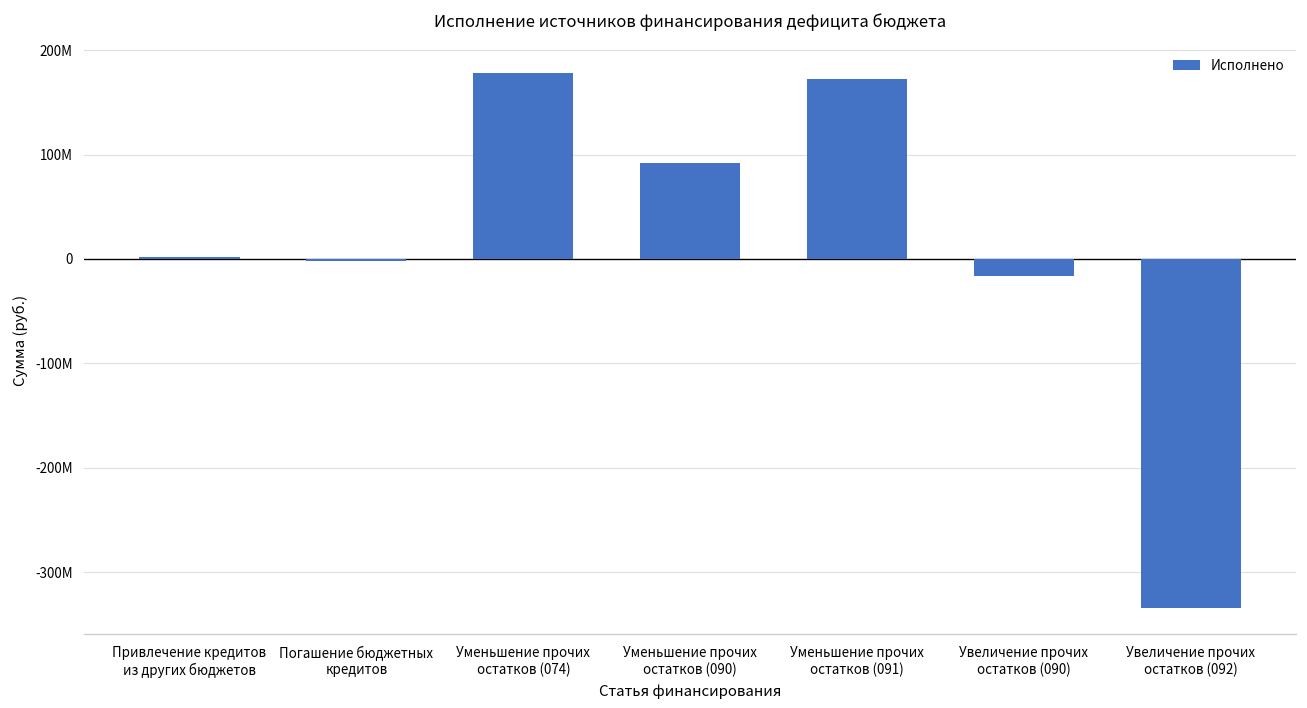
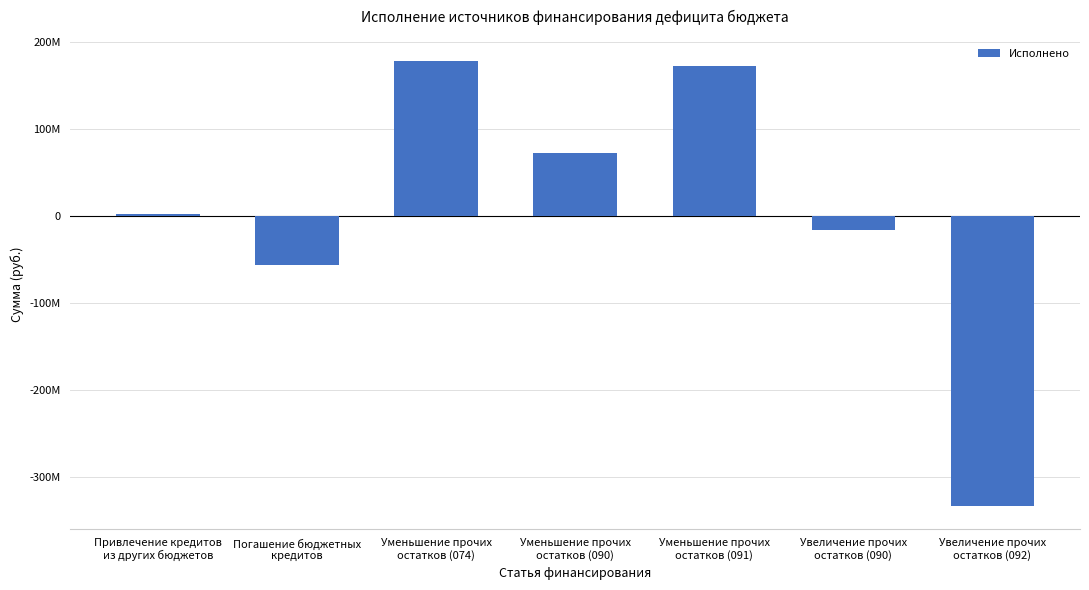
Погашение бюджетных кредитов: 0 -> -60000000
Уменьшение прочих остатков (090): 90000000 -> 70000000
